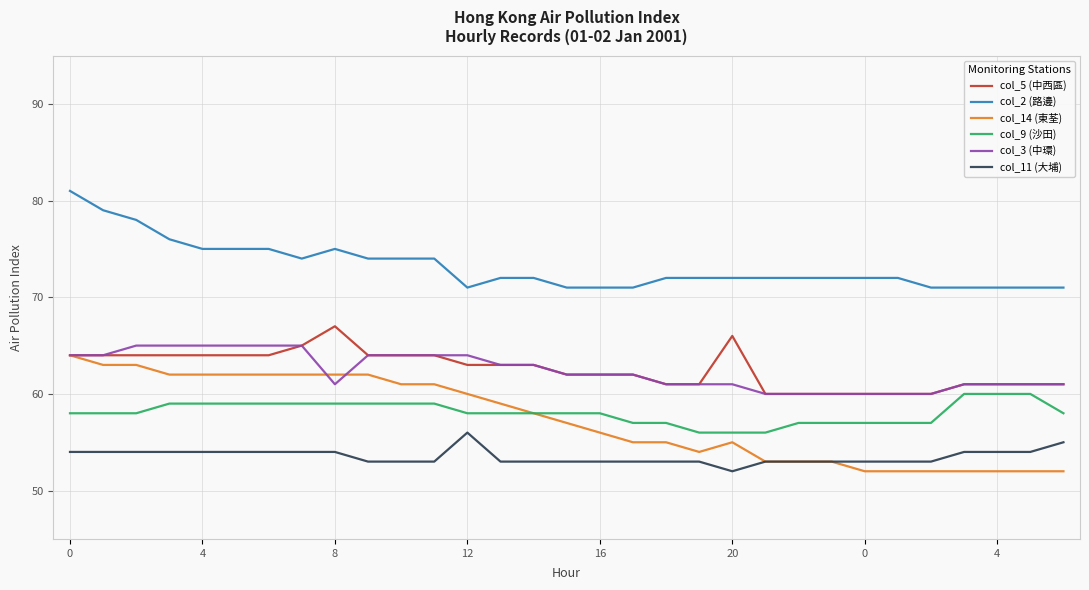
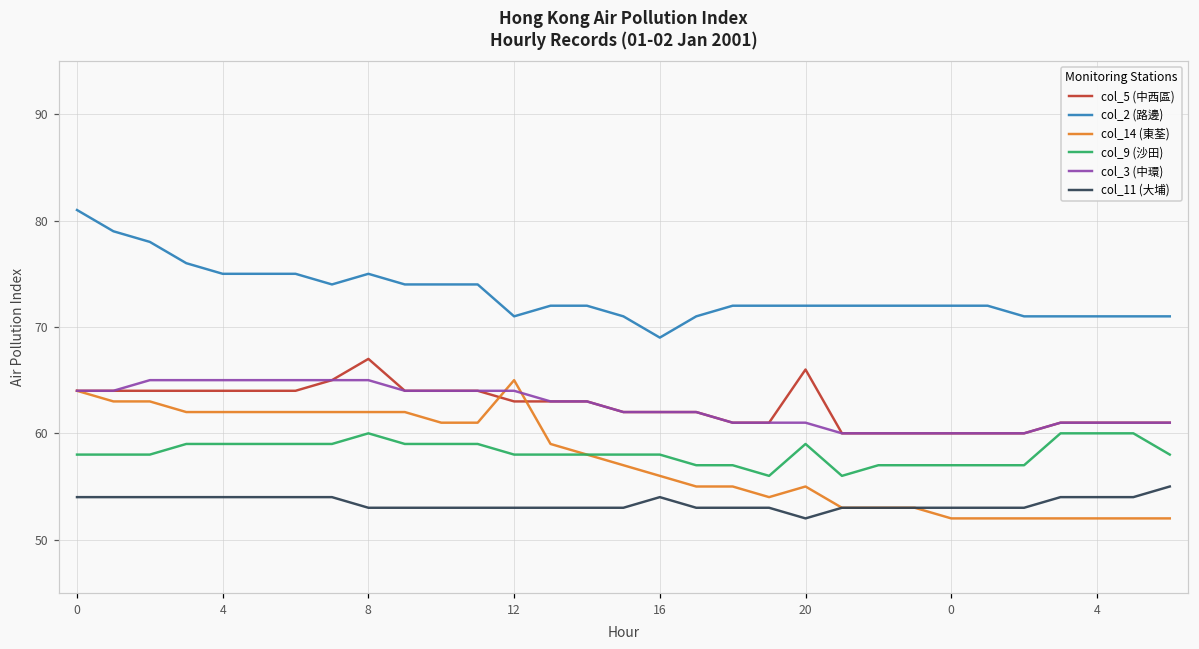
col_9 (沙田), 8: 59 -> 60
col_3 (中環), 8: 61 -> 65
col_11 (大埔), 8: 54 -> 53
col_14 (東荃), 12: 60 -> 65
col_11 (大埔), 12: 56 -> 53
col_2 (路邊), 16: 71 -> 69
col_11 (大埔), 16: 53 -> 54
col_9 (沙田), 20: 56 -> 59
